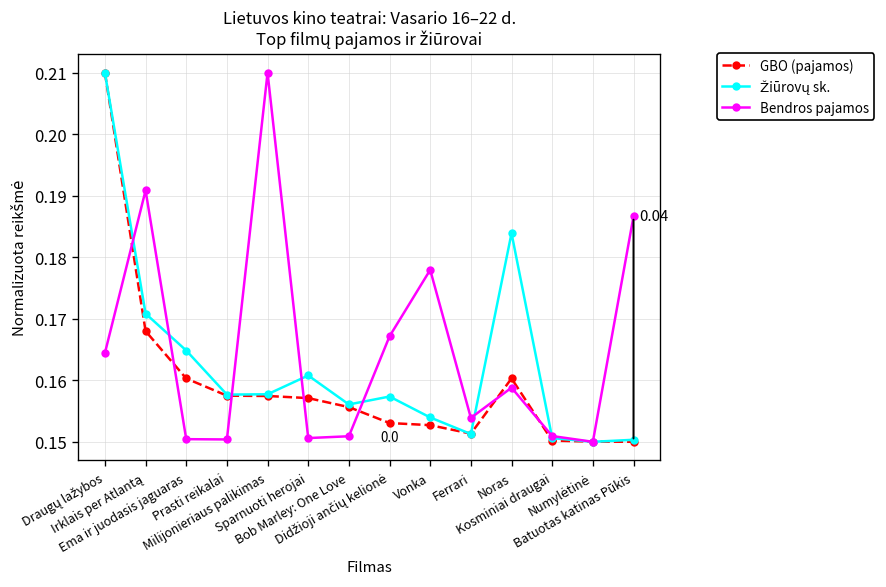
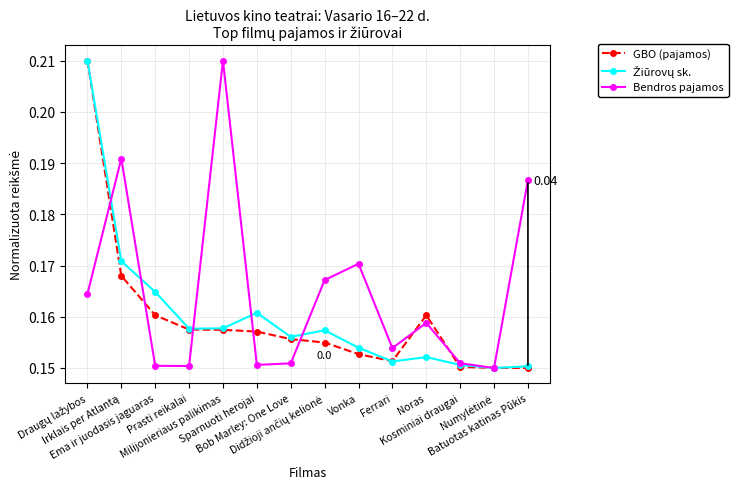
GBO (pajamos), Didžioji ančių kelionė: 0.153 -> 0.155
Bendros pajamos, Vonka: 0.178 -> 0.170
Žiūrovų sk., Noras: 0.184 -> 0.152
